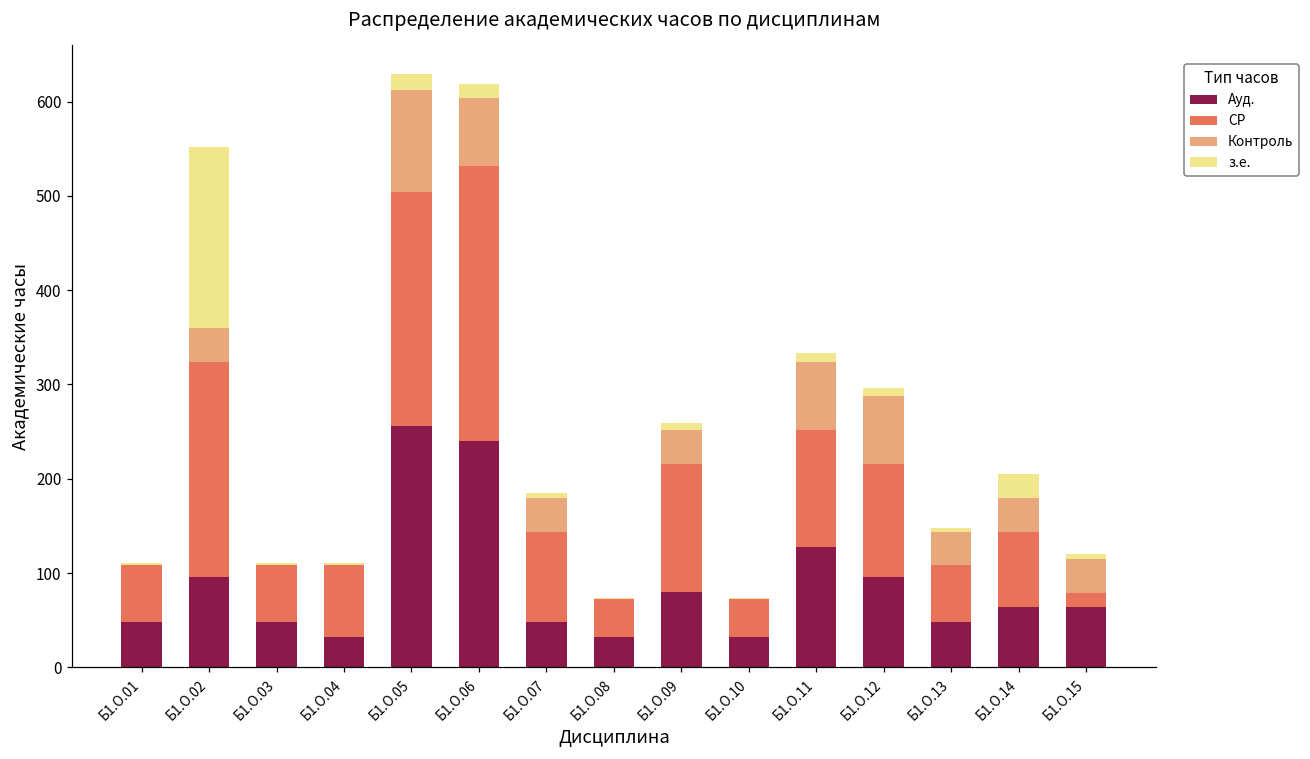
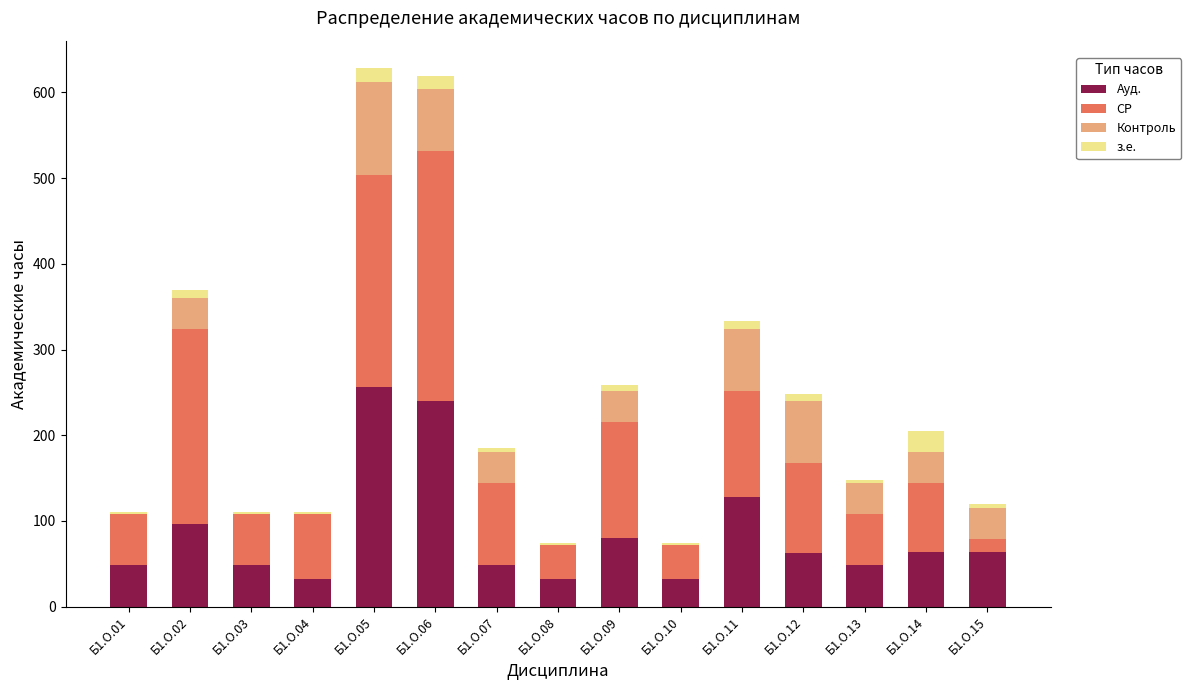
з.е., Б1.О.02: 190 -> 10
Ауд., Б1.О.12: 100 -> 60
СР, Б1.О.12: 120 -> 110
